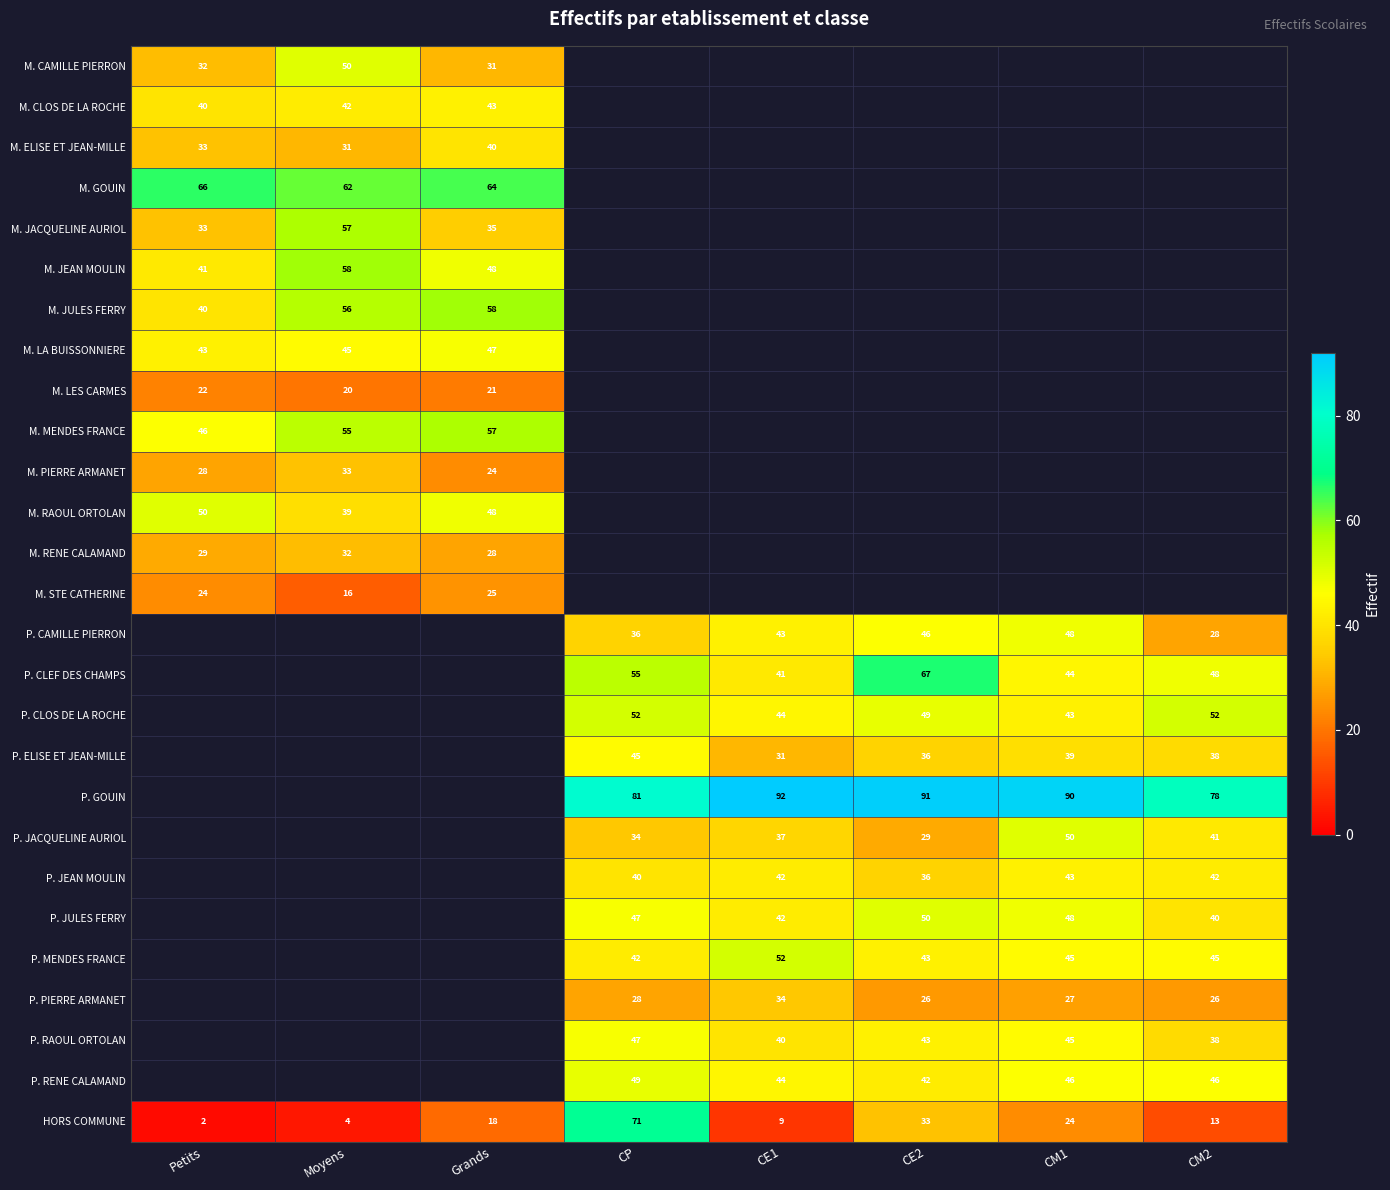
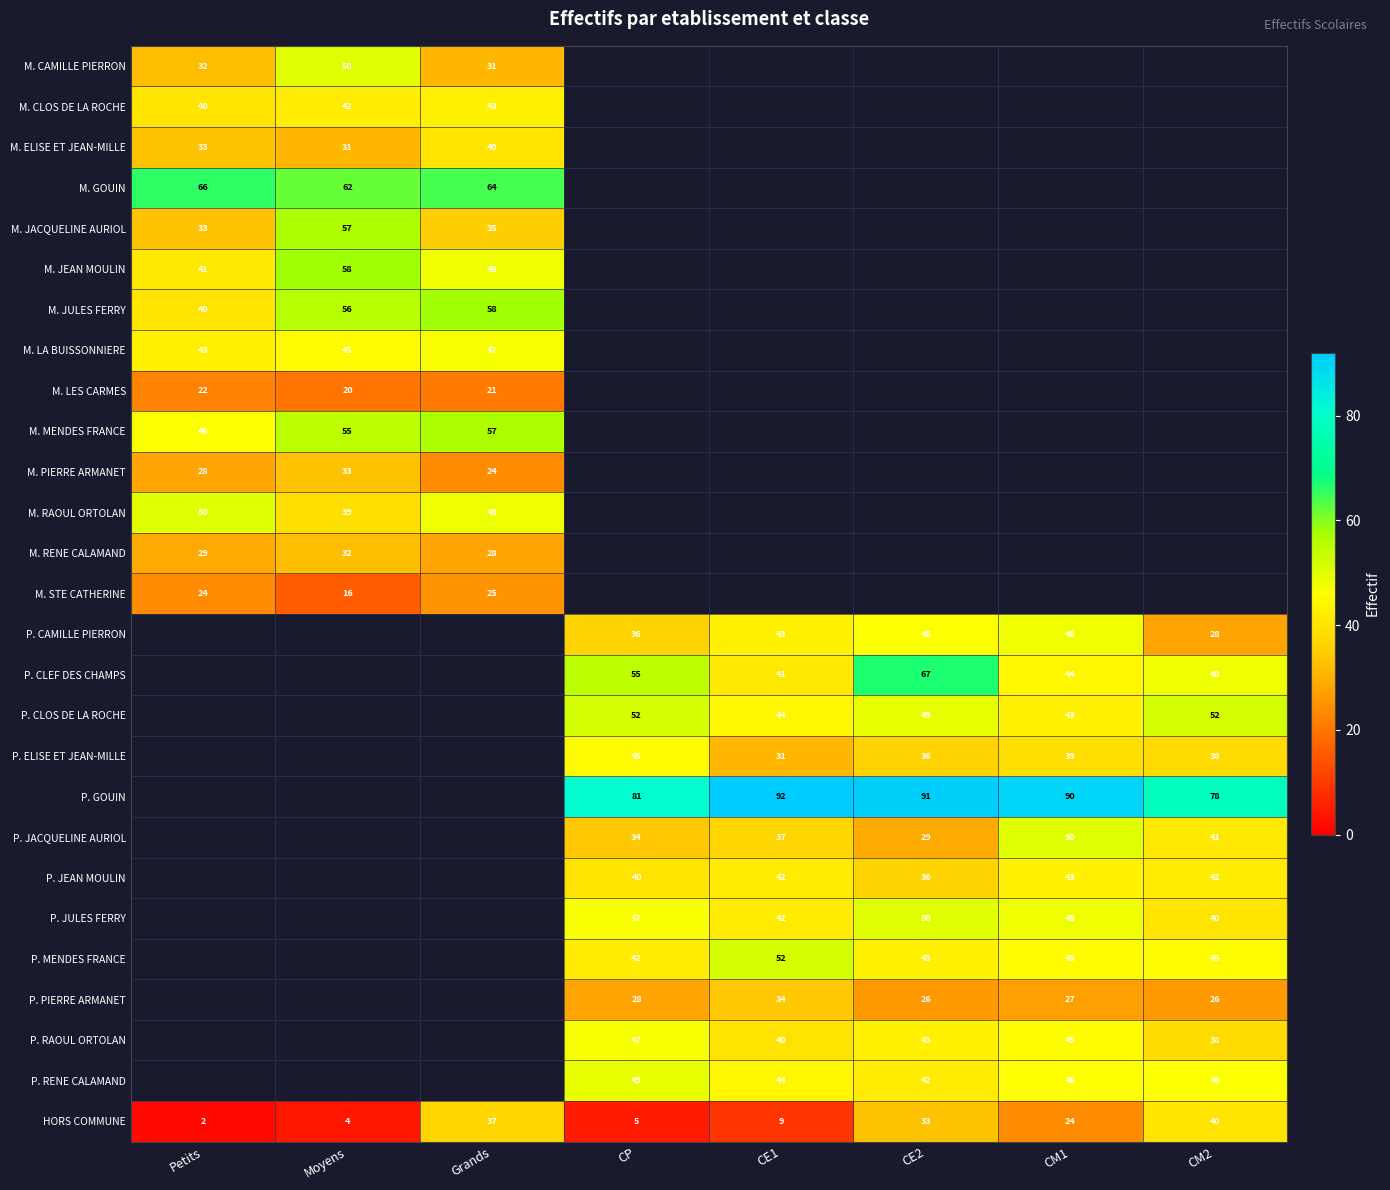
HORS COMMUNE, Grands: 18 -> 37
HORS COMMUNE, CP: 71 -> 5
HORS COMMUNE, CM2: 13 -> 40
